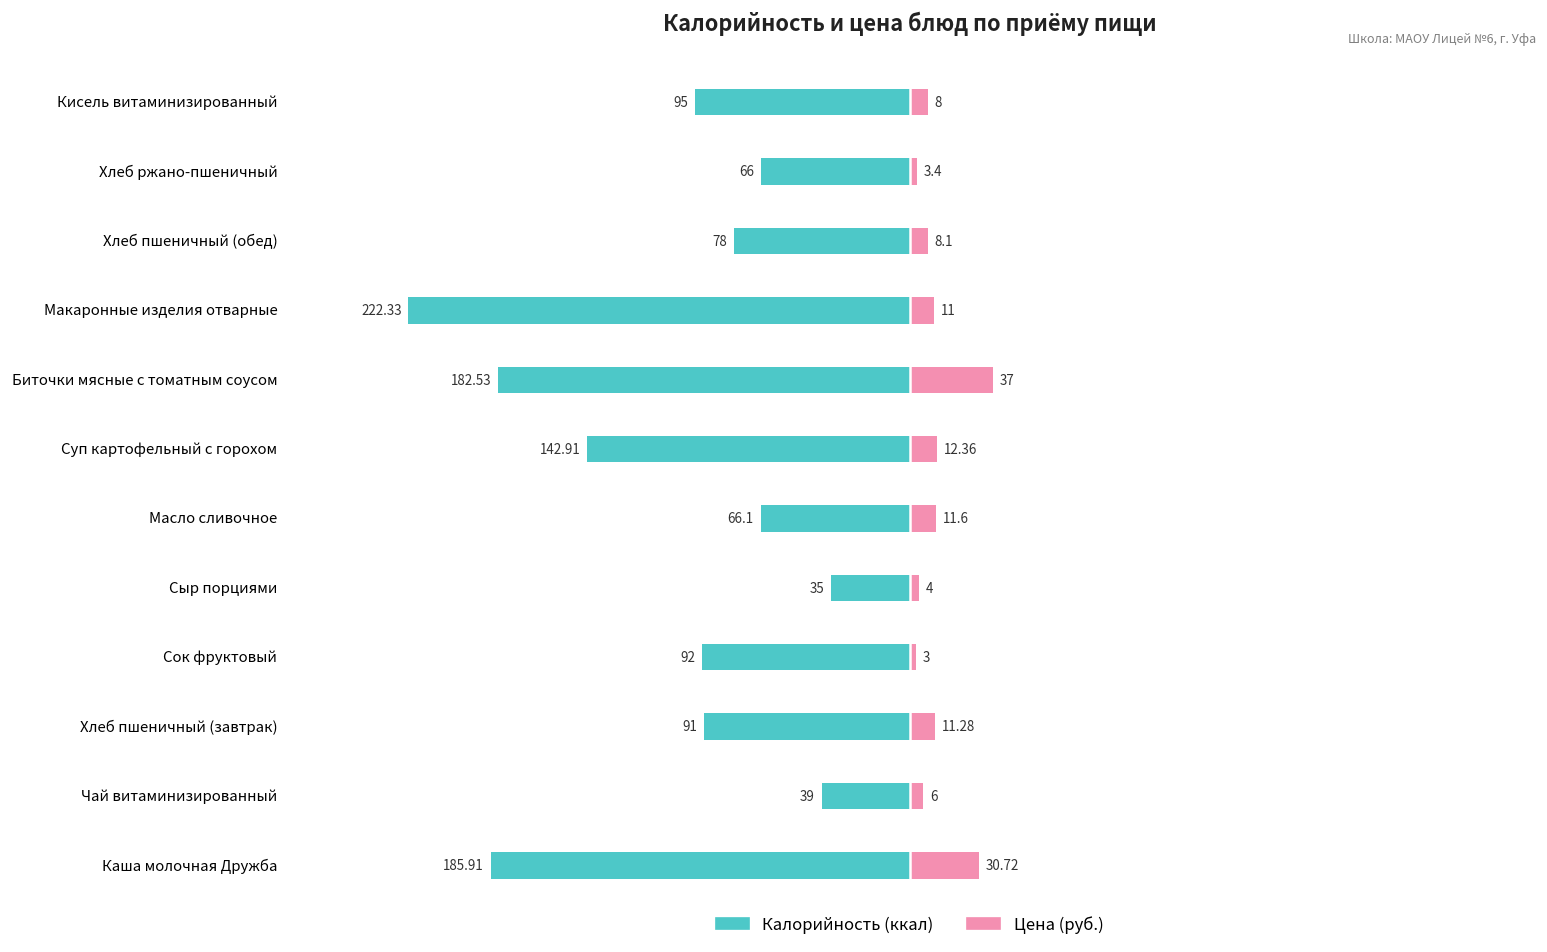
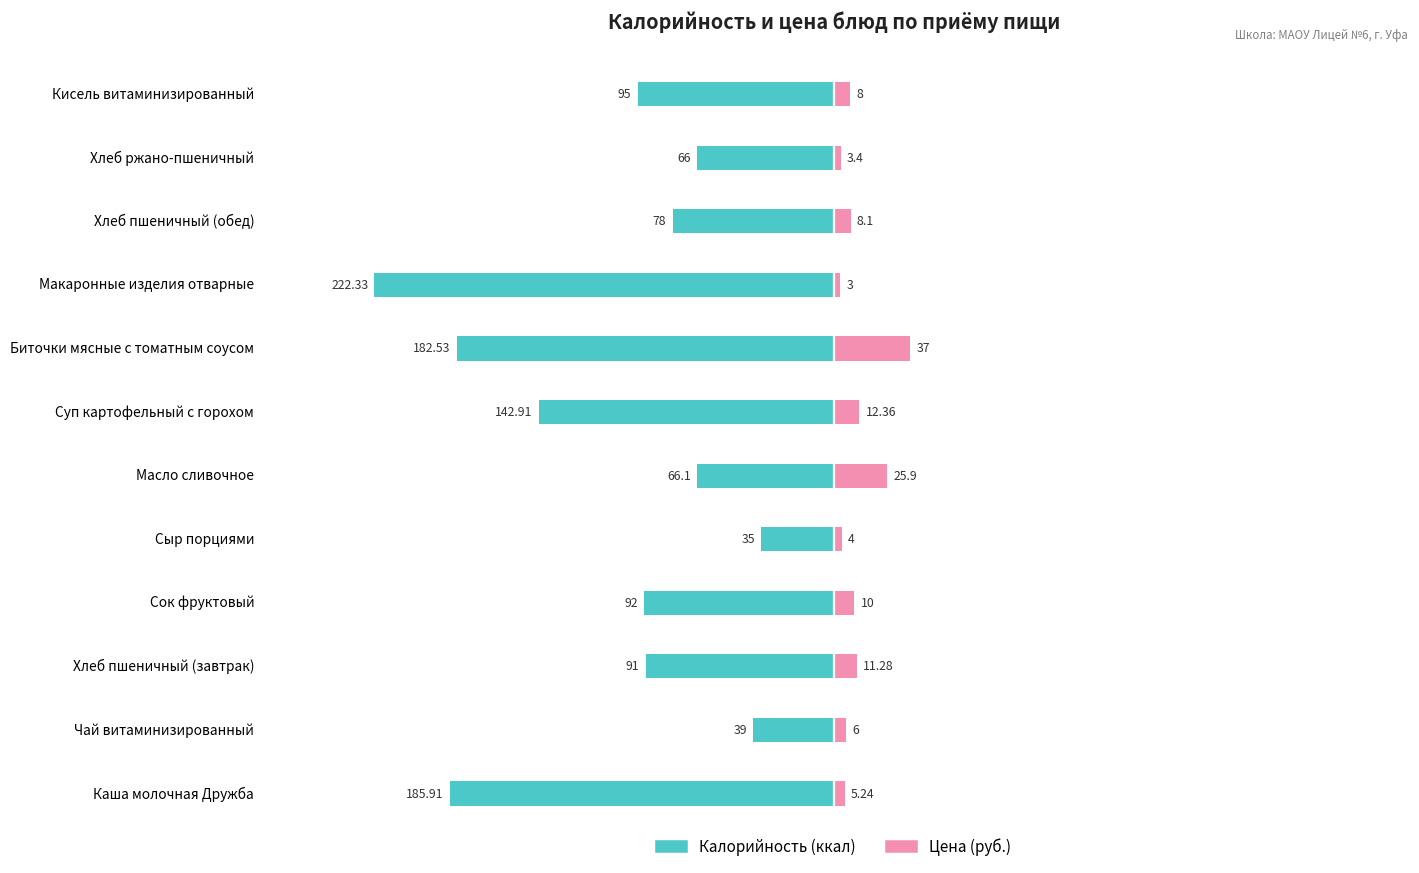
Цена (руб.), Макаронные изделия отварные: 11 -> 3
Цена (руб.), Масло сливочное: 11.6 -> 25.9
Цена (руб.), Сок фруктовый: 3 -> 10
Цена (руб.), Каша молочная Дружба: 30.72 -> 5.24
